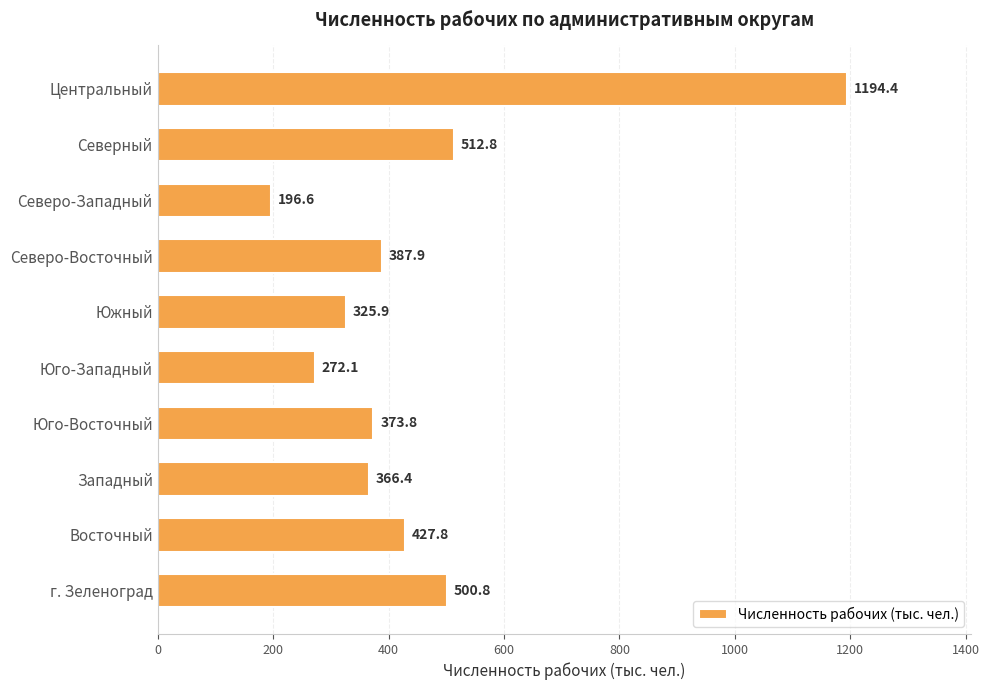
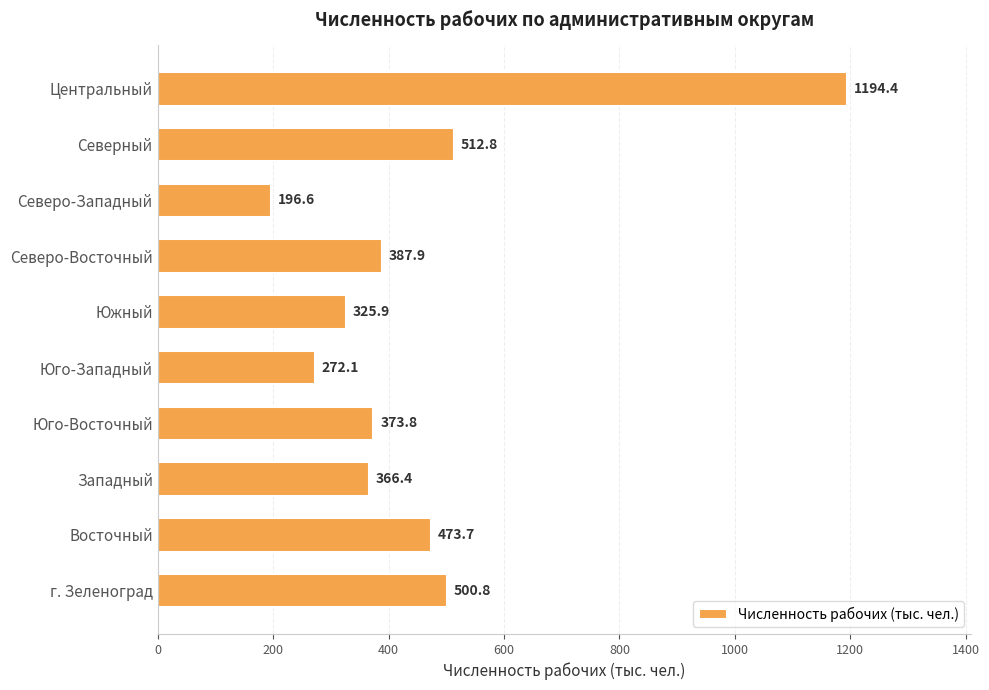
Восточный: 427.8 -> 473.7
